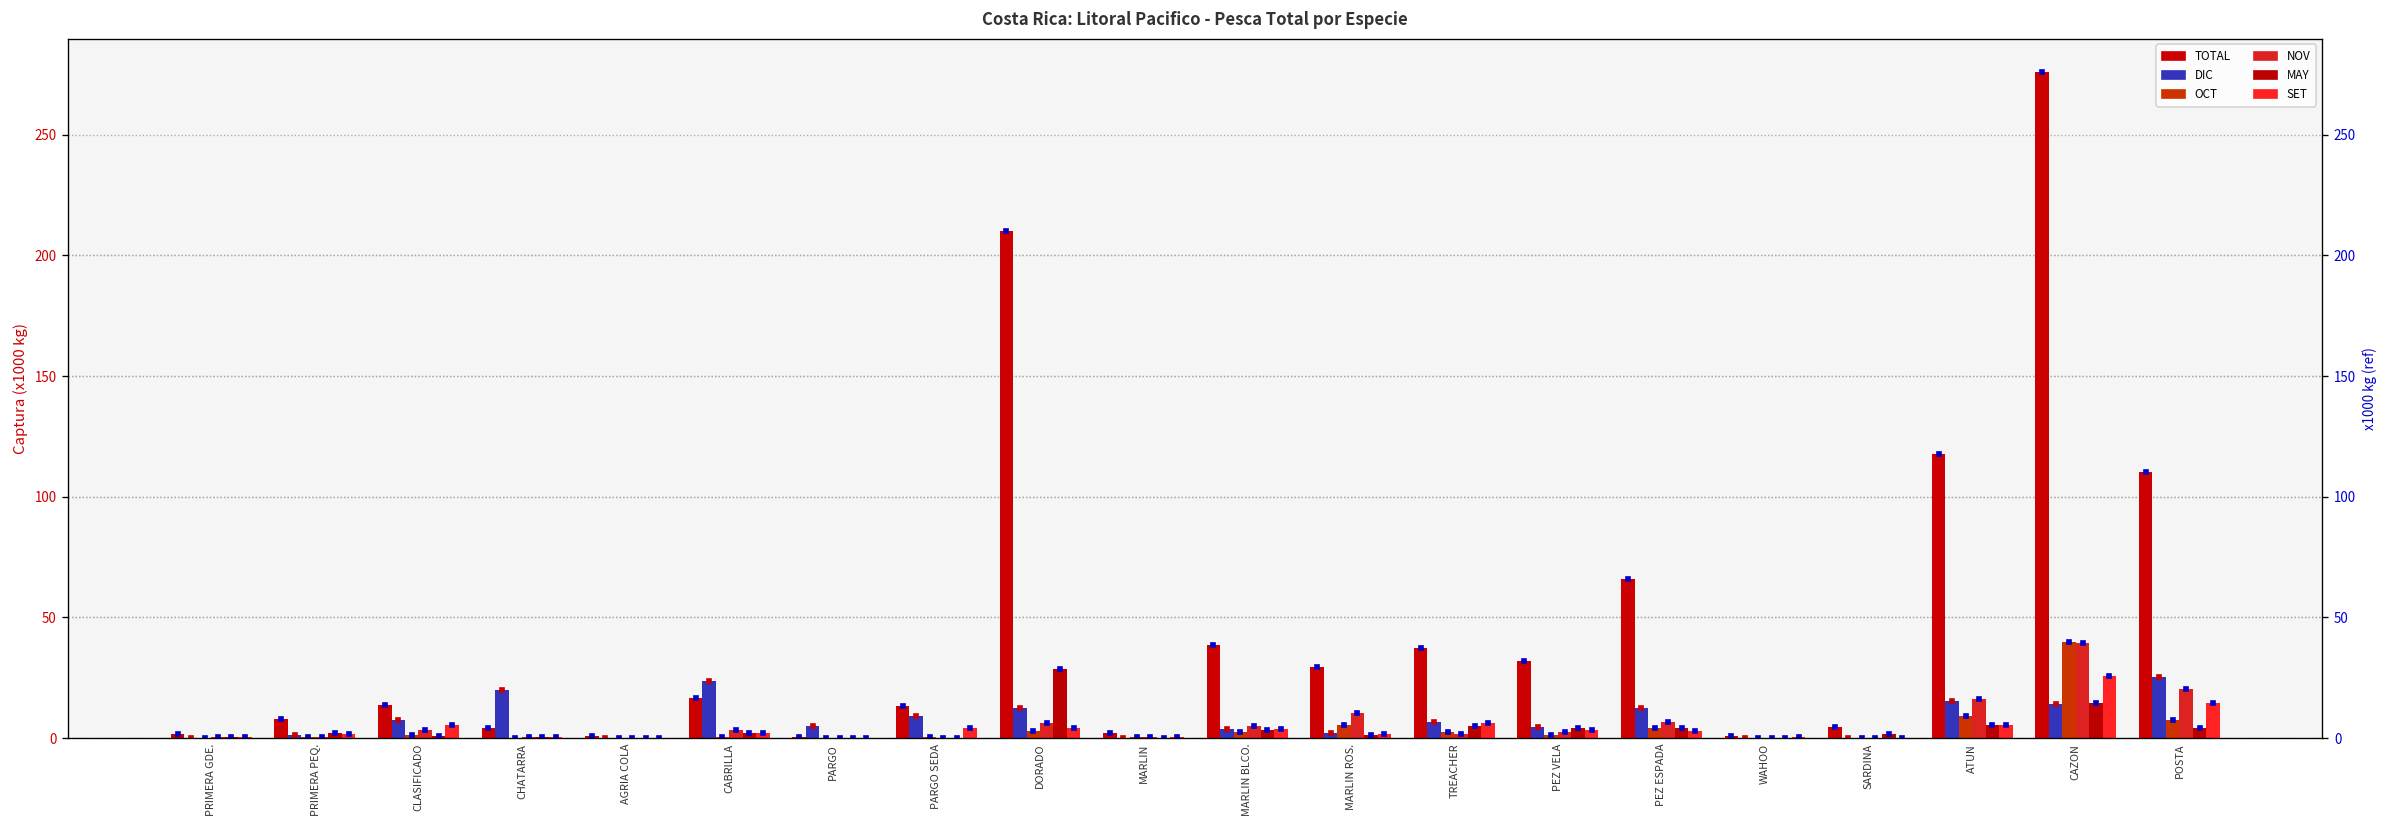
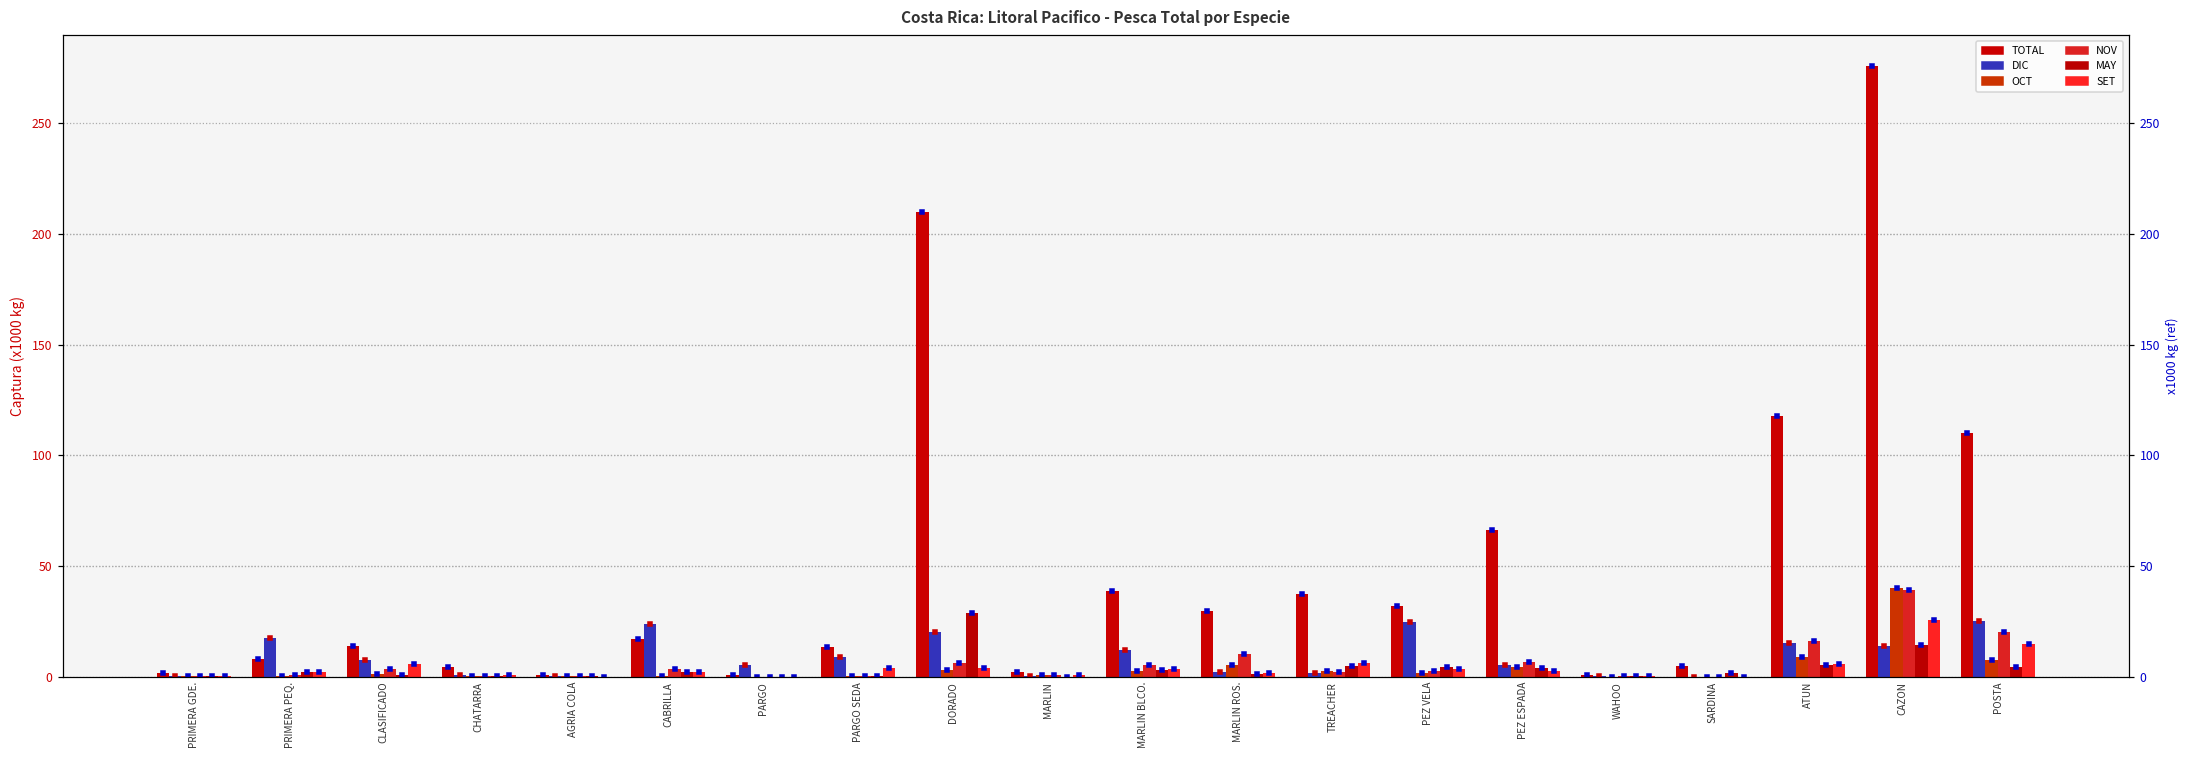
DIC, PRIMERA PEQ.: 1 -> 17
DIC, CHATARRA: 20 -> 1
DIC, DORADO: 13 -> 20
DIC, MARLIN BLCO.: 4 -> 12
DIC, TREACHER: 6 -> 1
DIC, PEZ VELA: 5 -> 25
DIC, PEZ ESPADA: 13 -> 5
